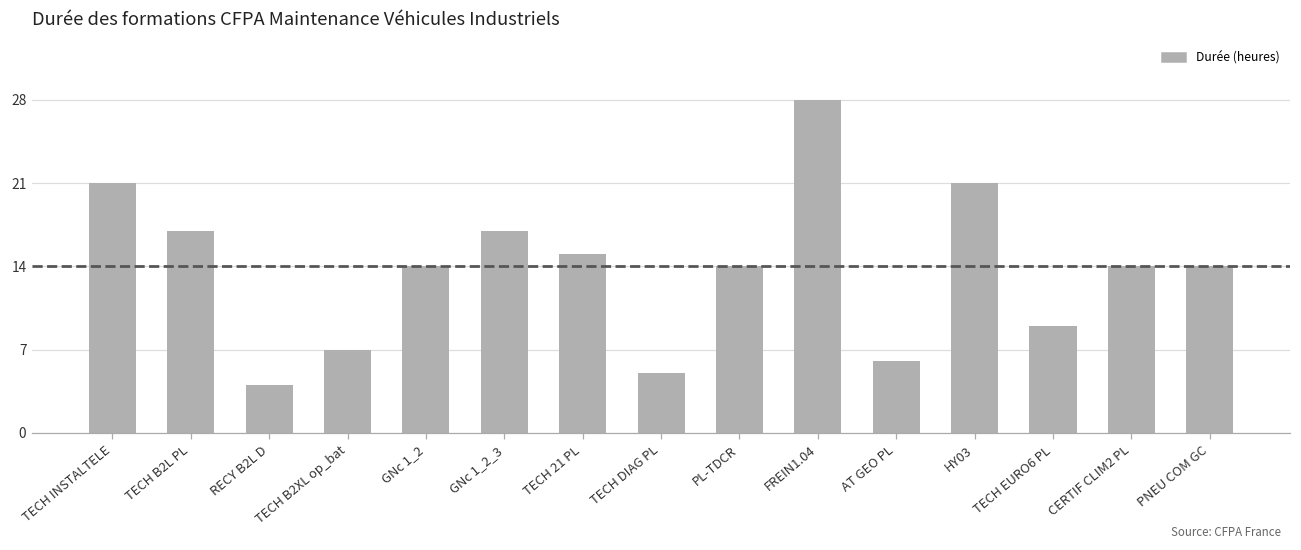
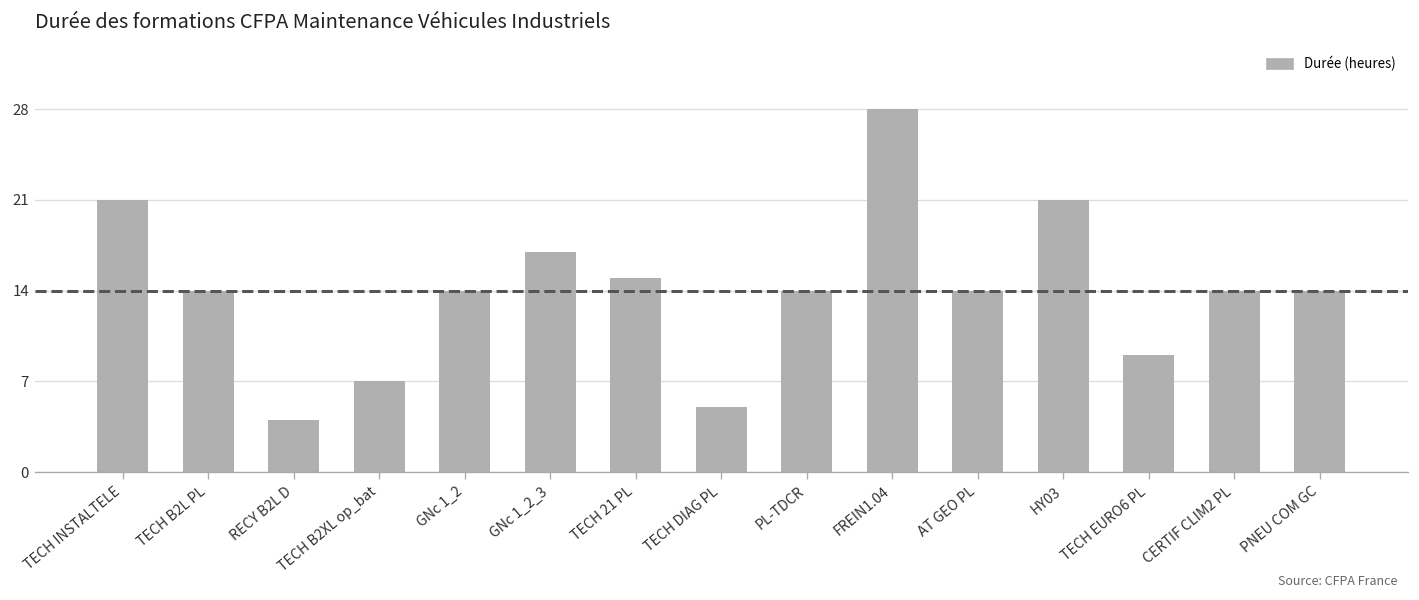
TECH B2L PL: 17 -> 14
AT GEO PL: 6 -> 14
